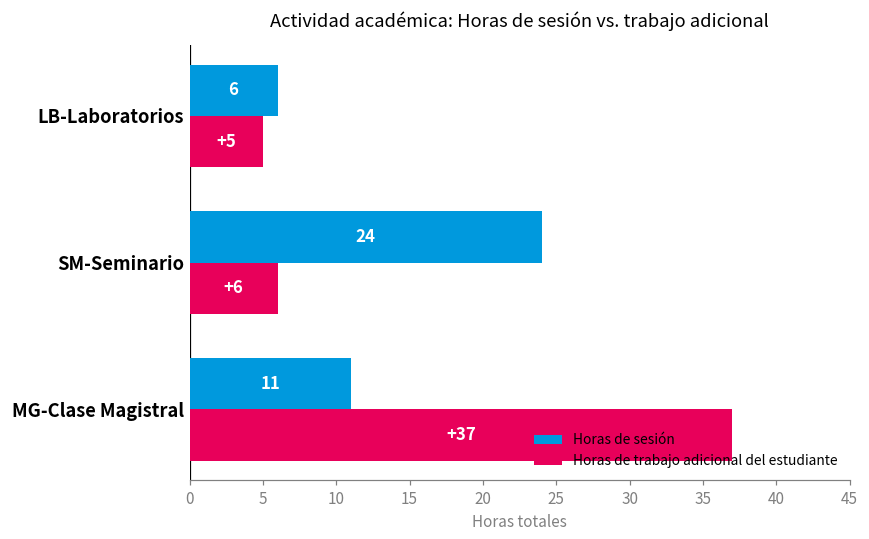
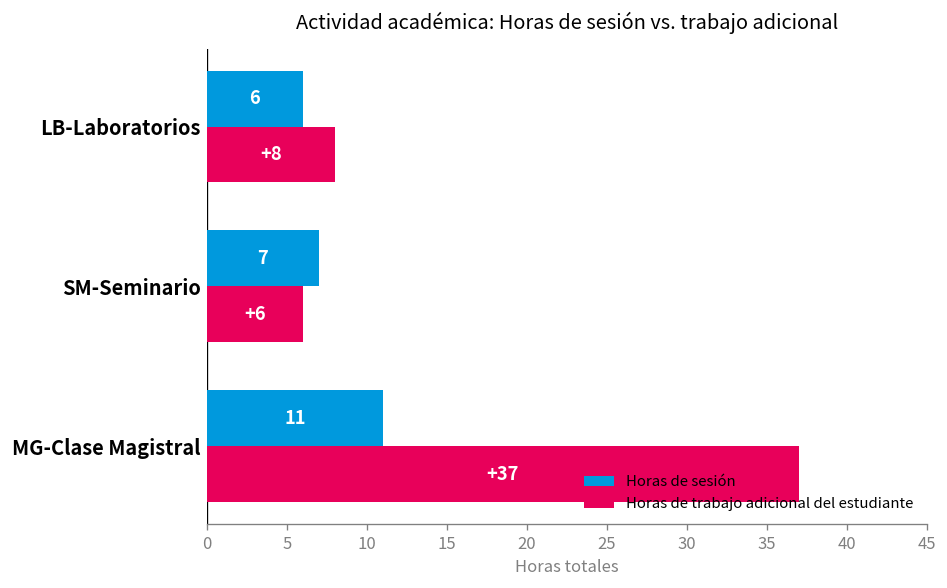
Horas de trabajo adicional del estudiante, LB-Laboratorios: +5 -> +8
Horas de sesión, SM-Seminario: 24 -> 7
